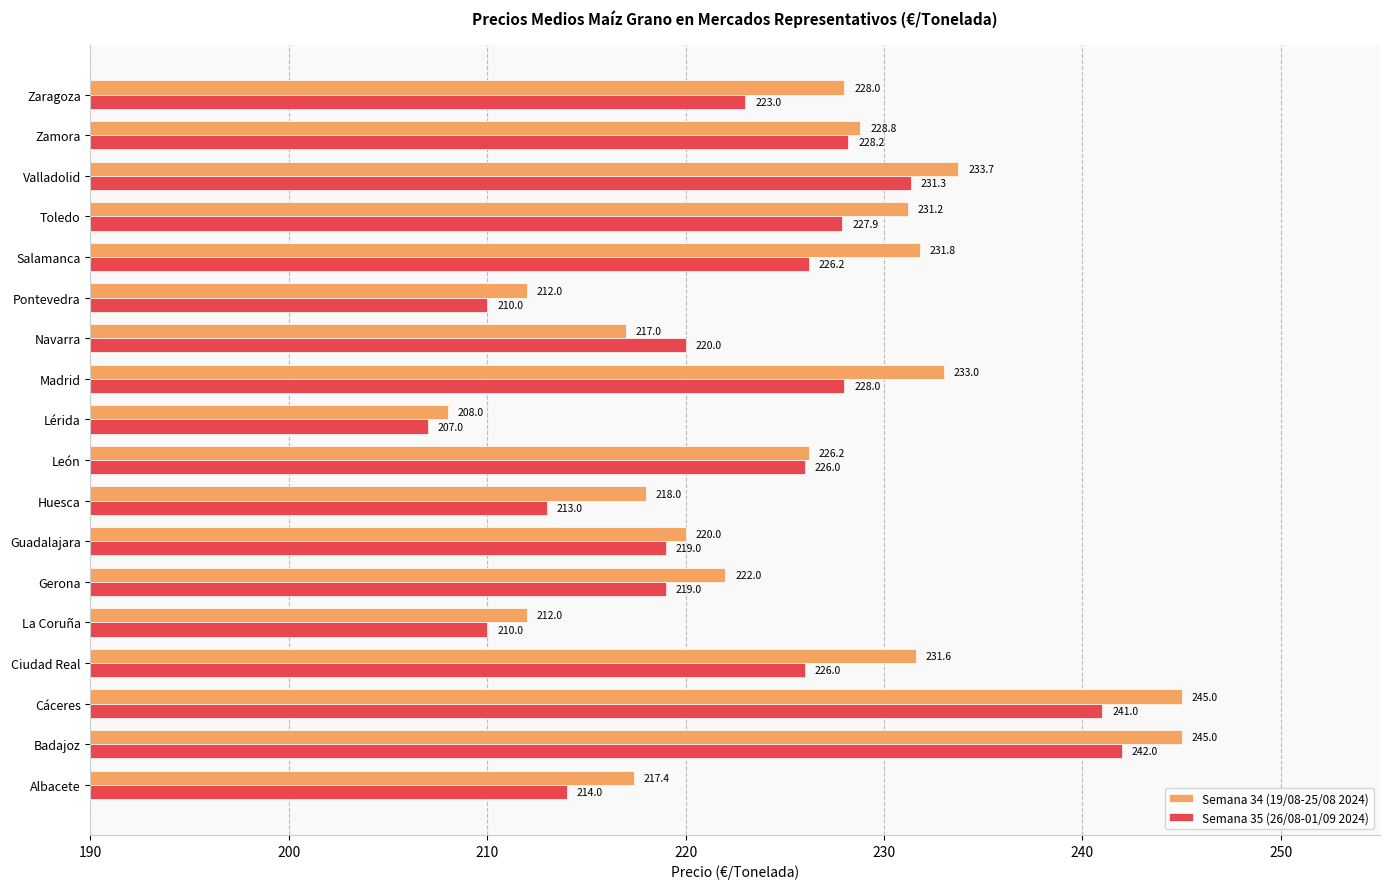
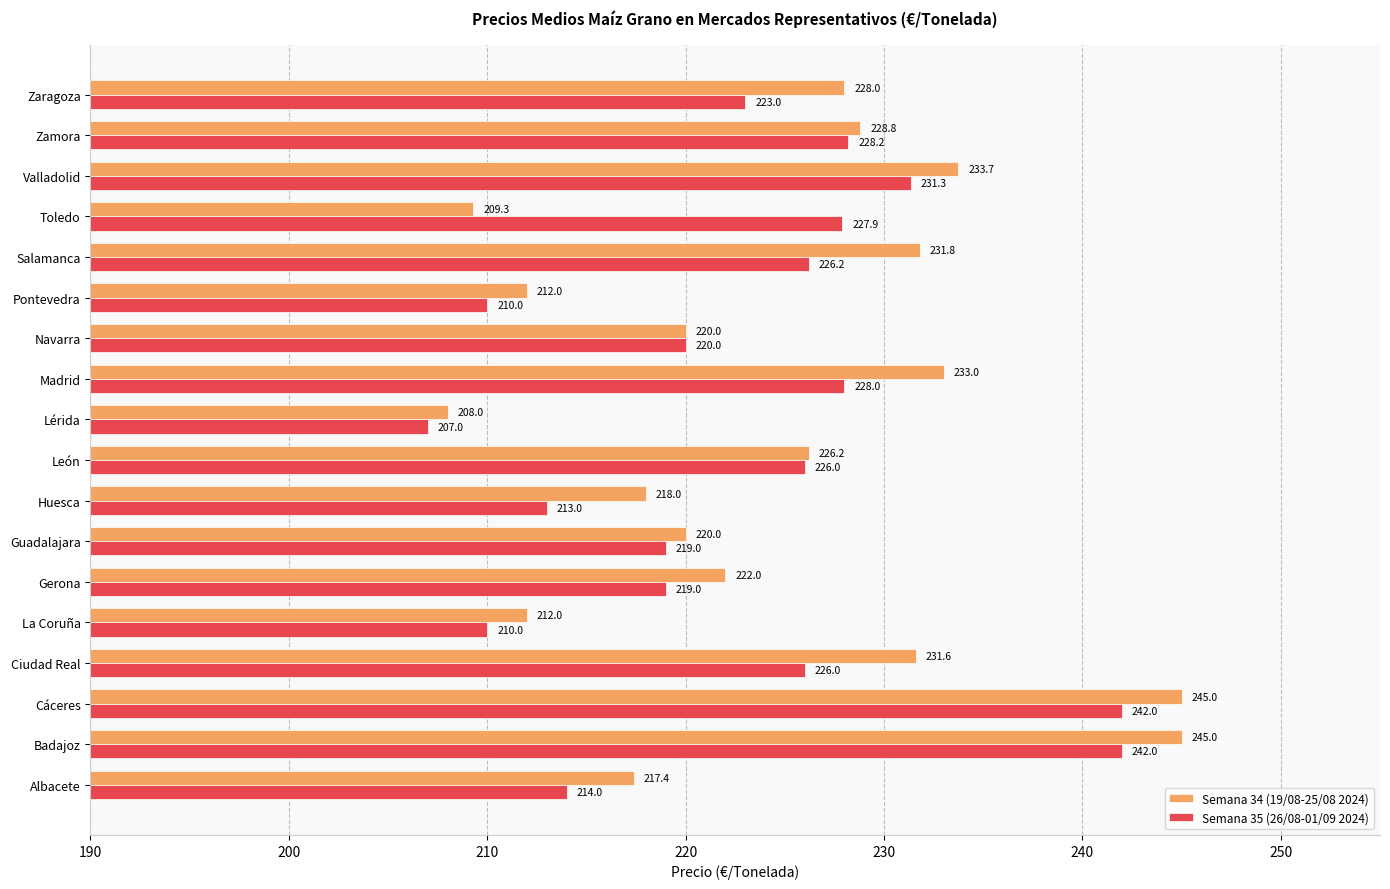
Semana 34 (19/08-25/08 2024), Toledo: 231.2 -> 209.3
Semana 34 (19/08-25/08 2024), Navarra: 217.0 -> 220.0
Semana 35 (26/08-01/09 2024), Cáceres: 241.0 -> 242.0
